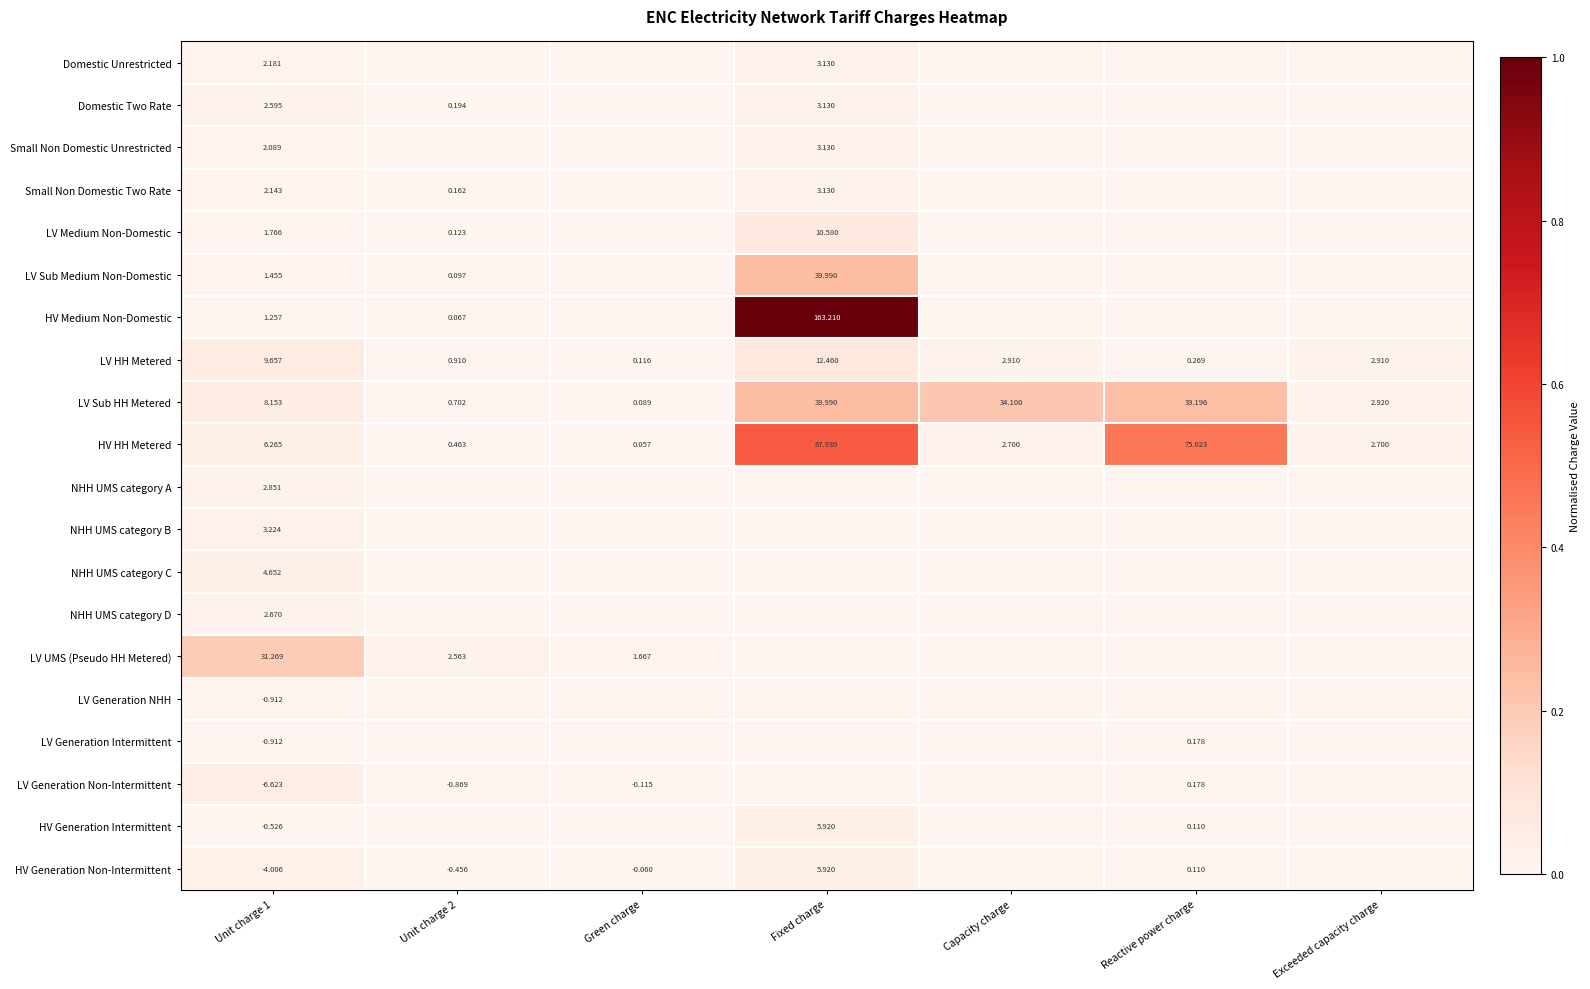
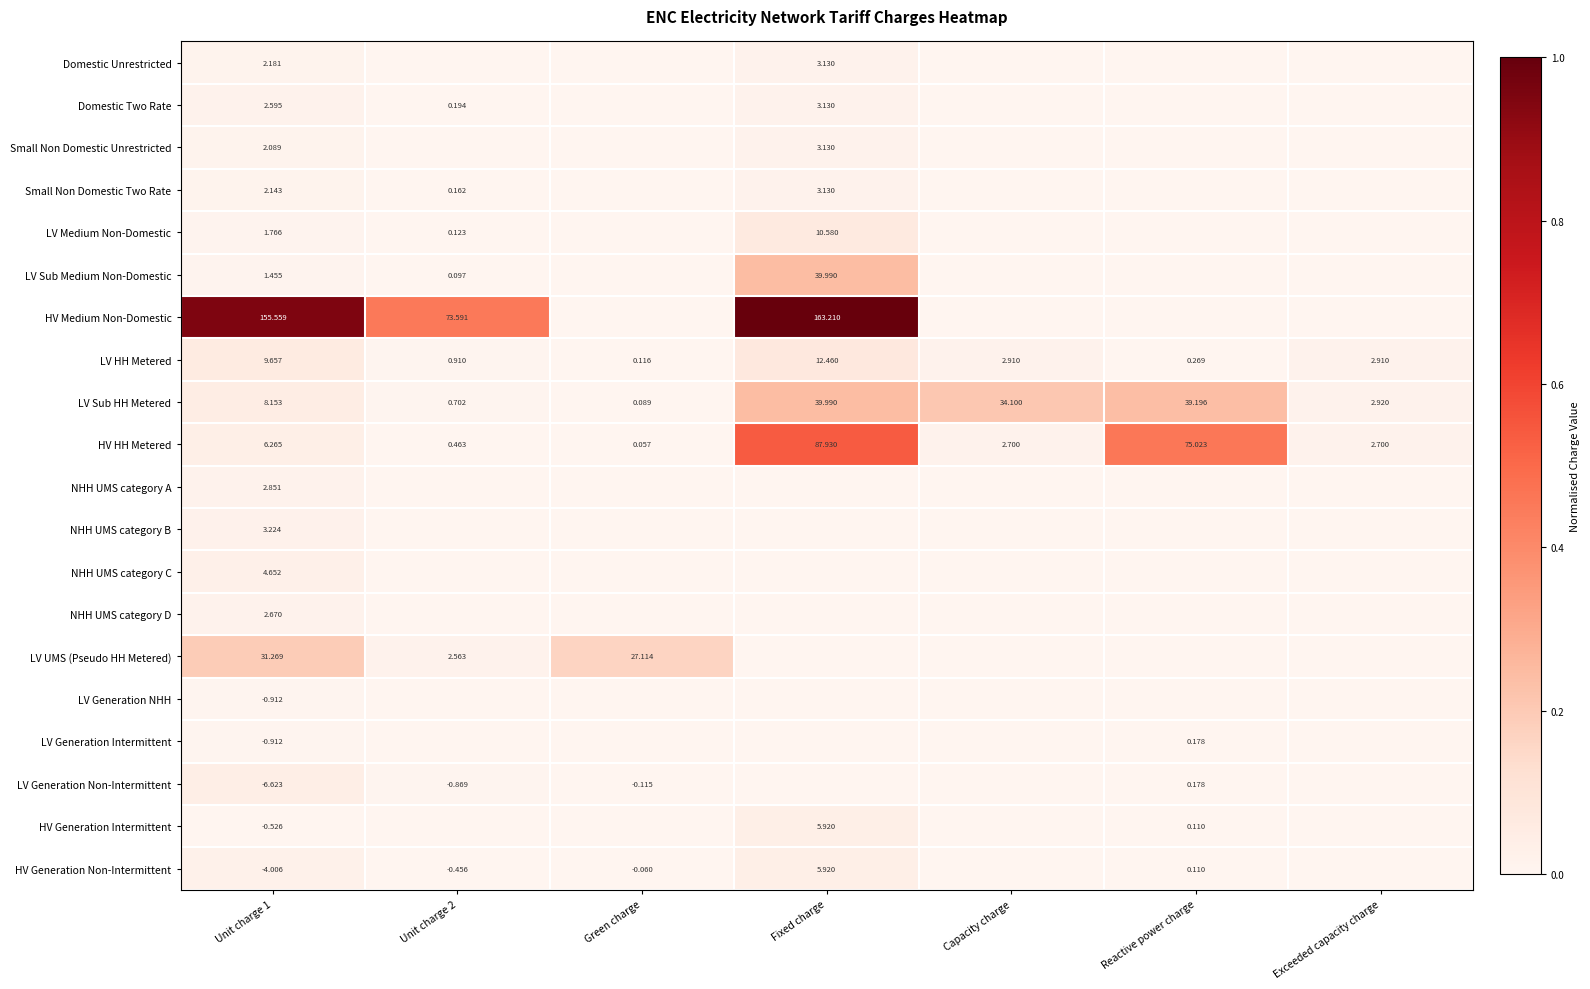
HV Medium Non-Domestic, Unit charge 1: 1.257 -> 155.559
HV Medium Non-Domestic, Unit charge 2: 0.067 -> 73.591
LV UMS (Pseudo HH Metered), Green charge: 1.667 -> 27.114
